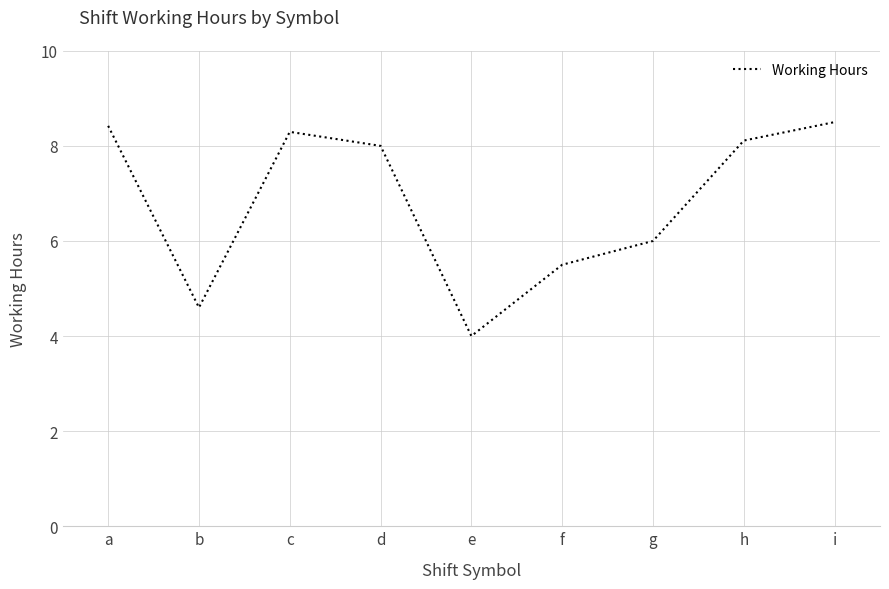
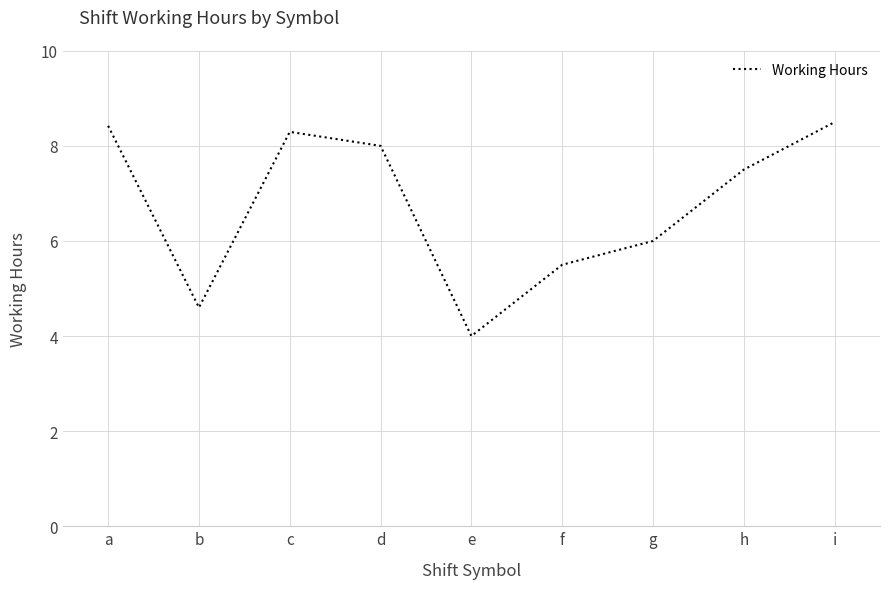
h: 8.1 -> 7.5
